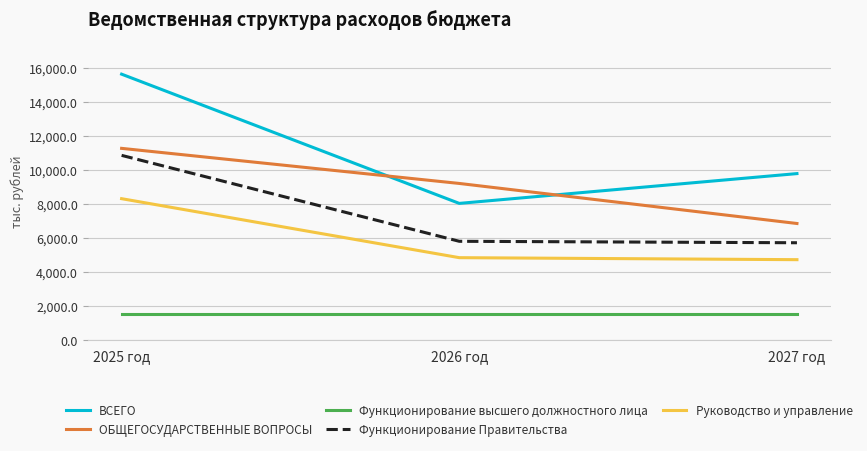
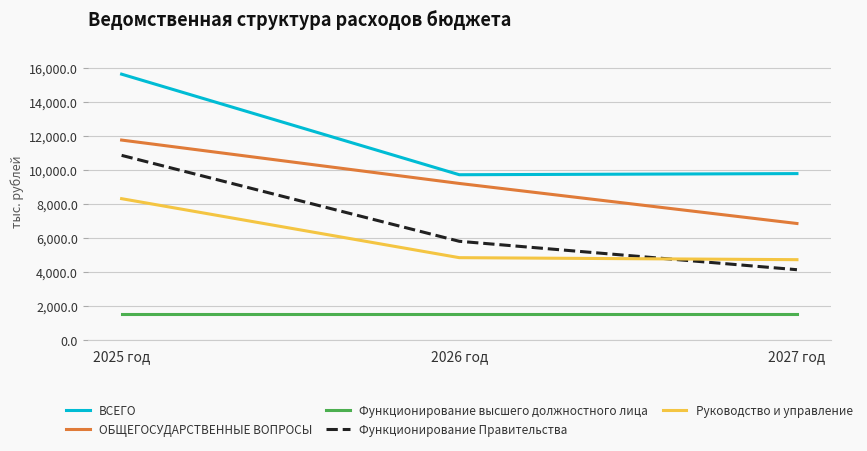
ОБЩЕГОСУДАРСТВЕННЫЕ ВОПРОСЫ, 2025 год: 11,300 -> 11,800
ВСЕГО, 2026 год: 8,000 -> 9,700
Функционирование Правительства, 2027 год: 5,700 -> 4,100
